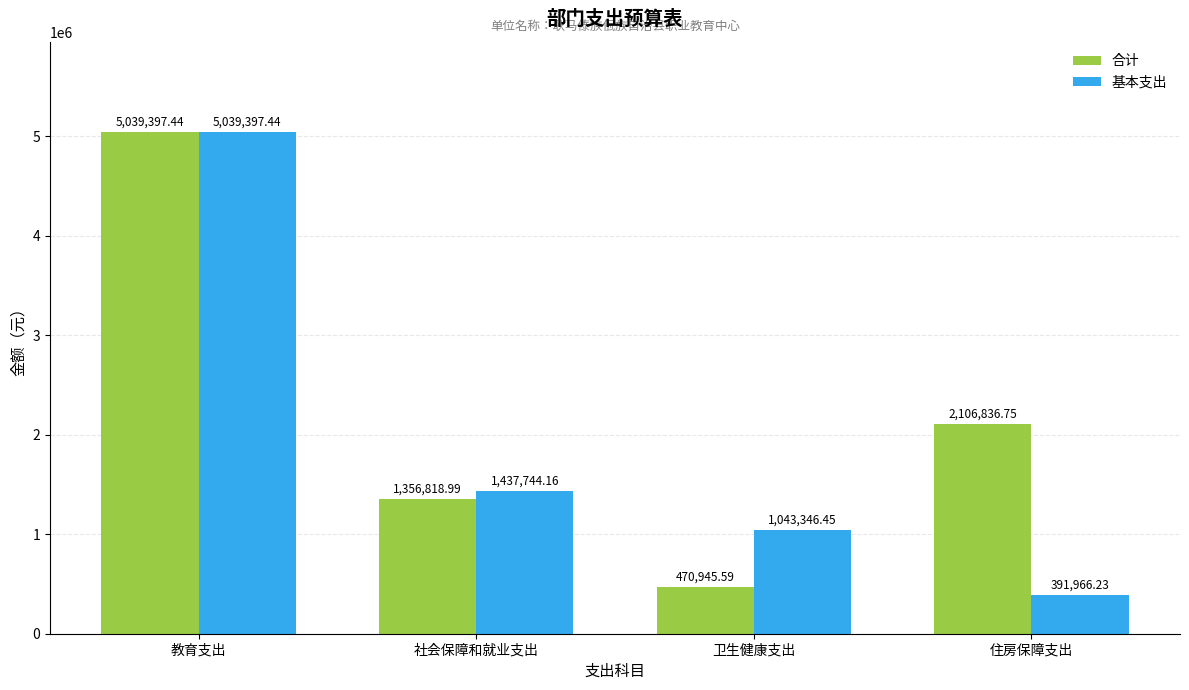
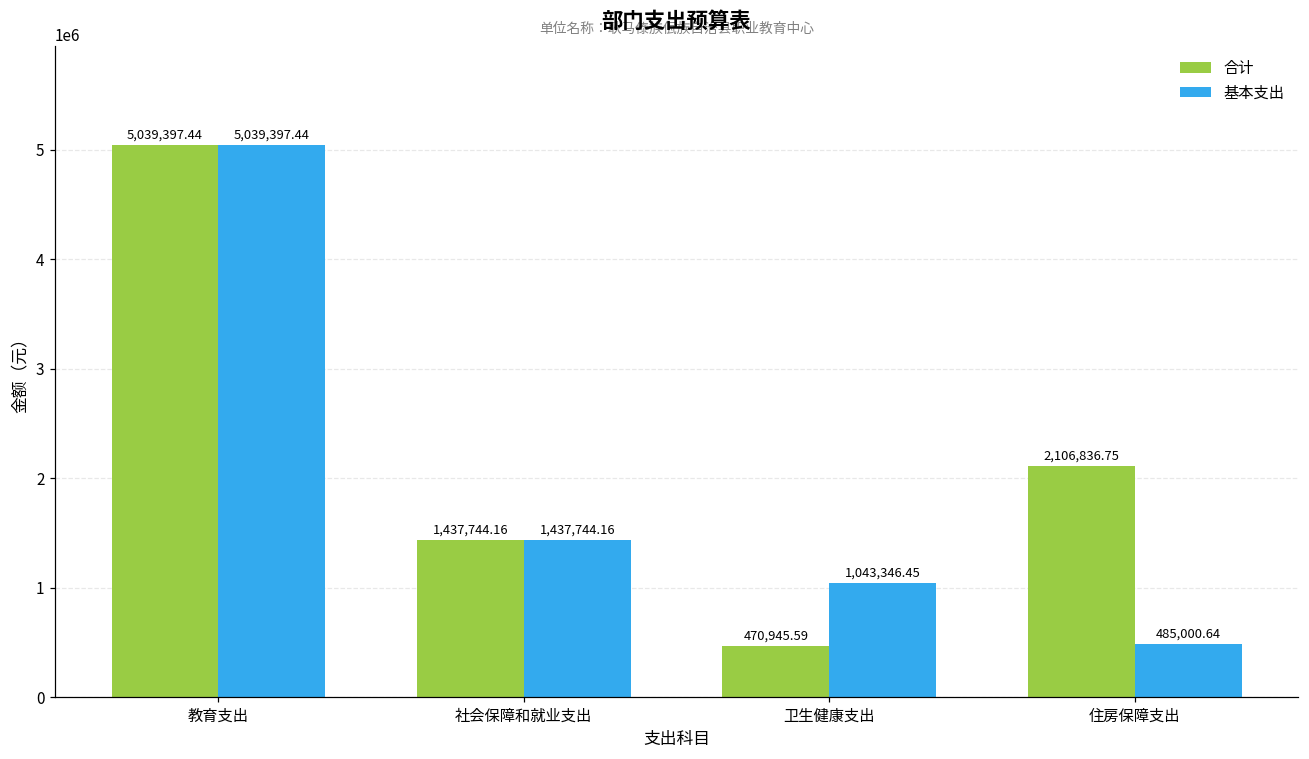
合计, 社会保障和就业支出: 1,356,818.99 -> 1,437,744.16
基本支出, 住房保障支出: 391,966.23 -> 485,000.64
